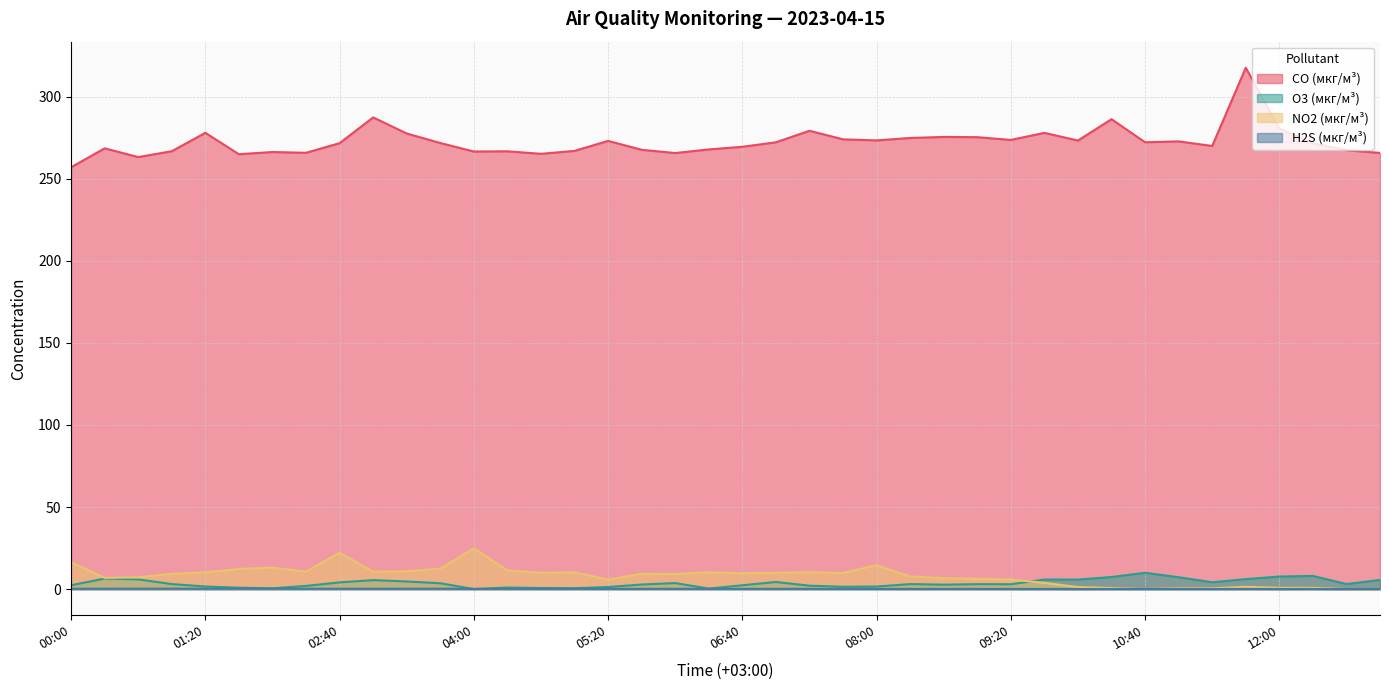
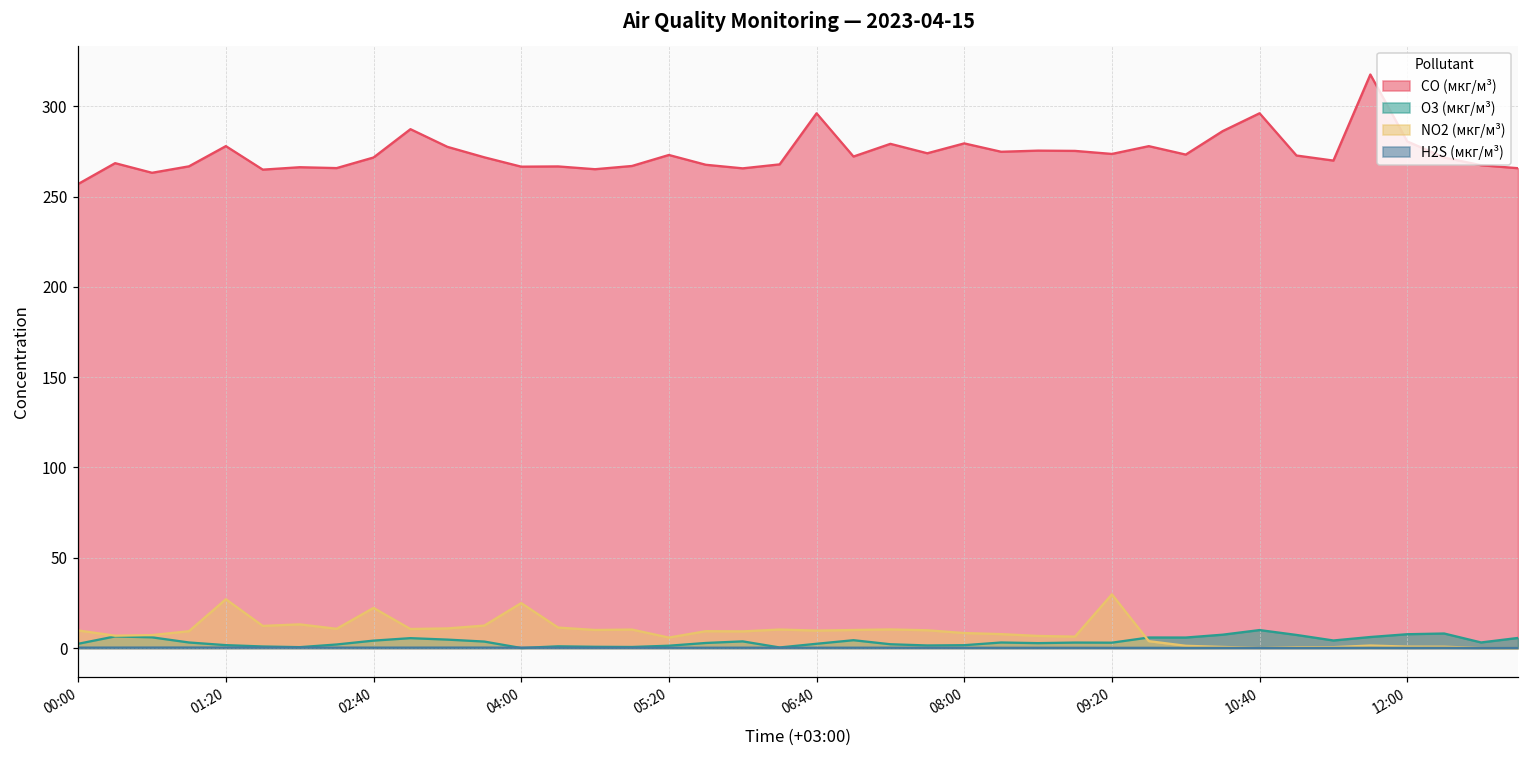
NO2 (мкг/м³), 00:00: 16 -> 10
NO2 (мкг/м³), 01:20: 10 -> 27
CO (мкг/м³), 06:40: 269 -> 296
CO (мкг/м³), 08:00: 273 -> 279
NO2 (мкг/м³), 08:00: 15 -> 8
NO2 (мкг/м³), 09:20: 6 -> 30
CO (мкг/м³), 10:40: 272 -> 296
